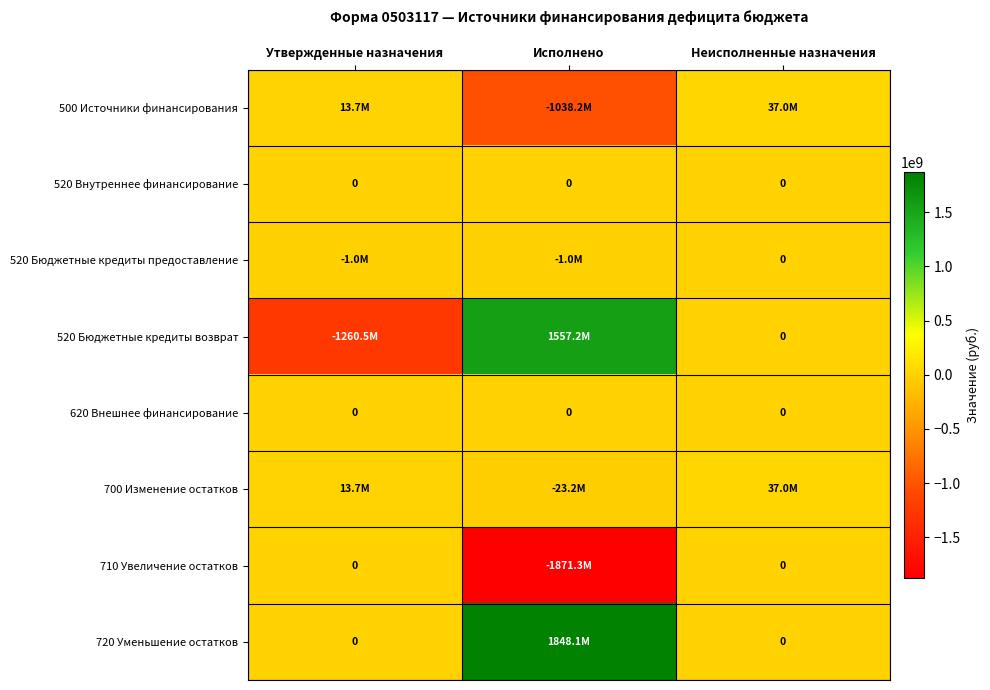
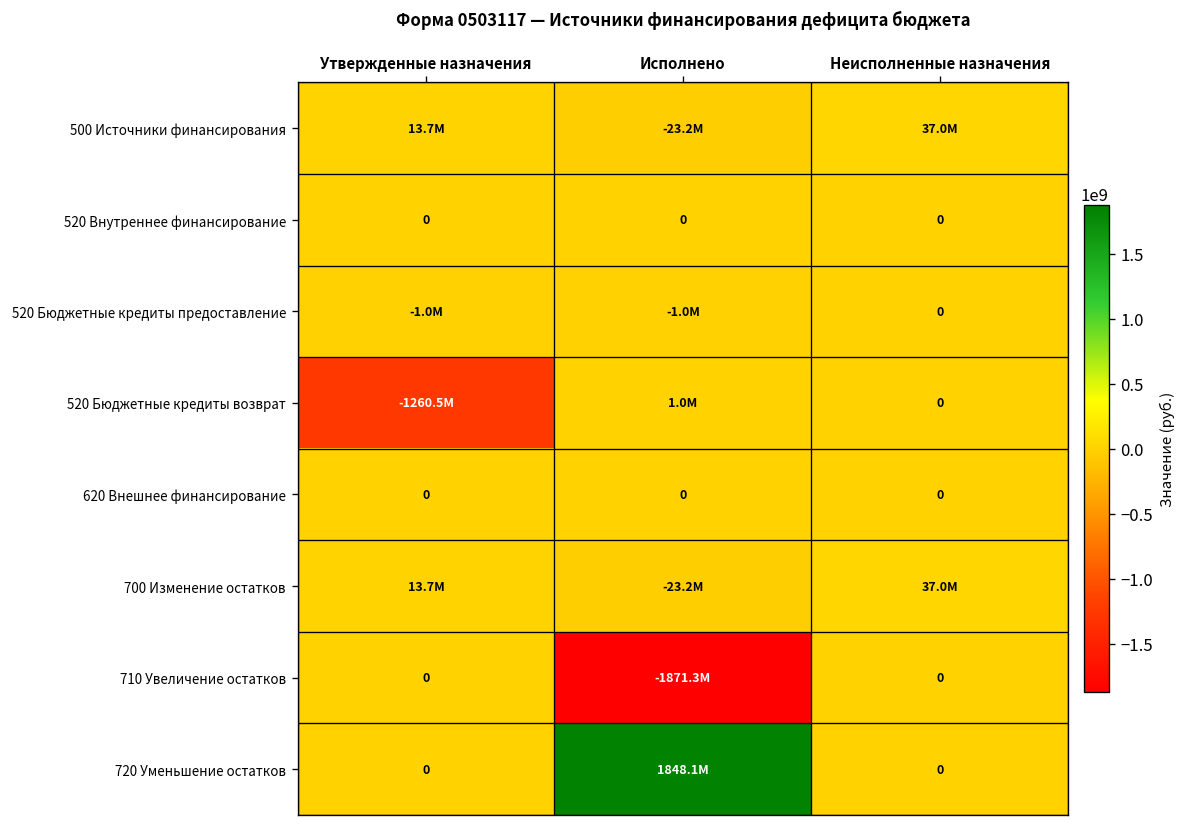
500 Источники финансирования, Исполнено: -1038.2M -> -23.2M
520 Бюджетные кредиты возврат, Исполнено: 1557.2M -> 1.0M
